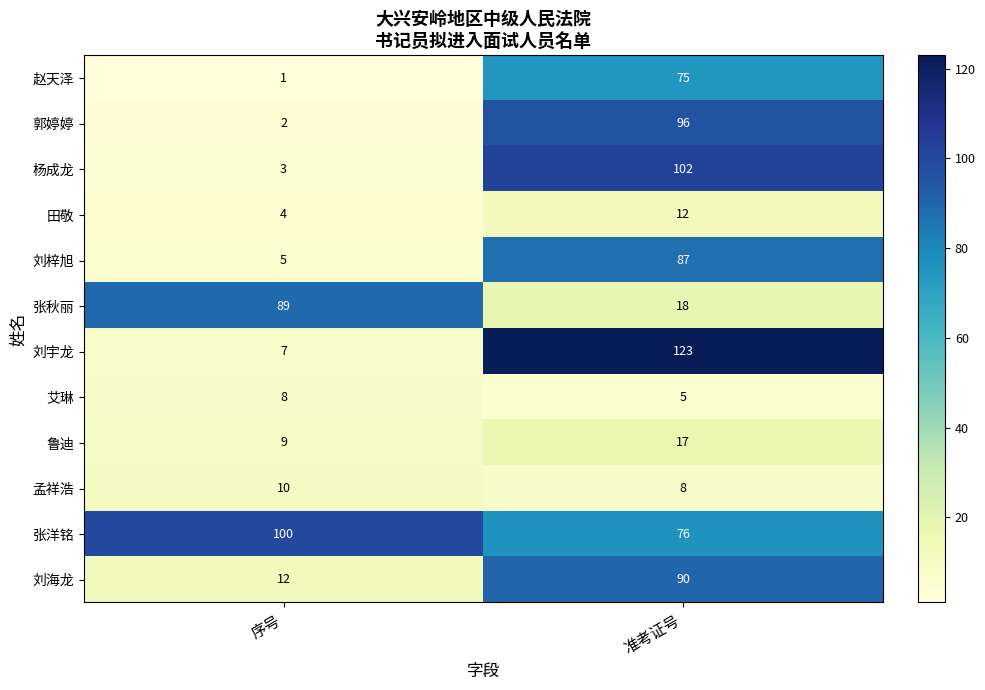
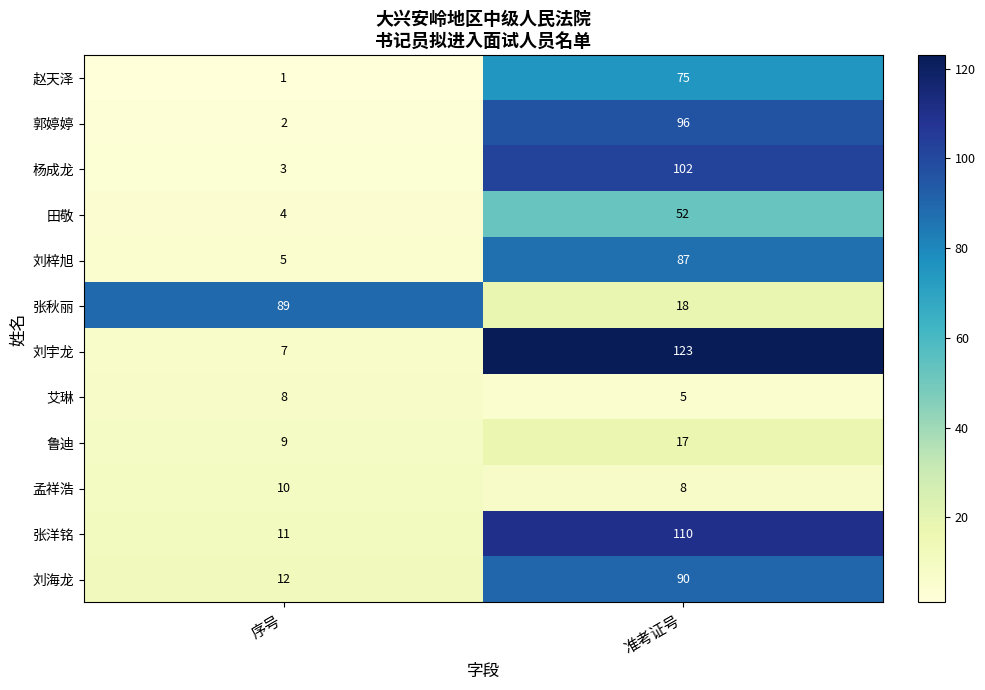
田敬, 准考证号: 12 -> 52
张洋铭, 序号: 100 -> 11
张洋铭, 准考证号: 76 -> 110
